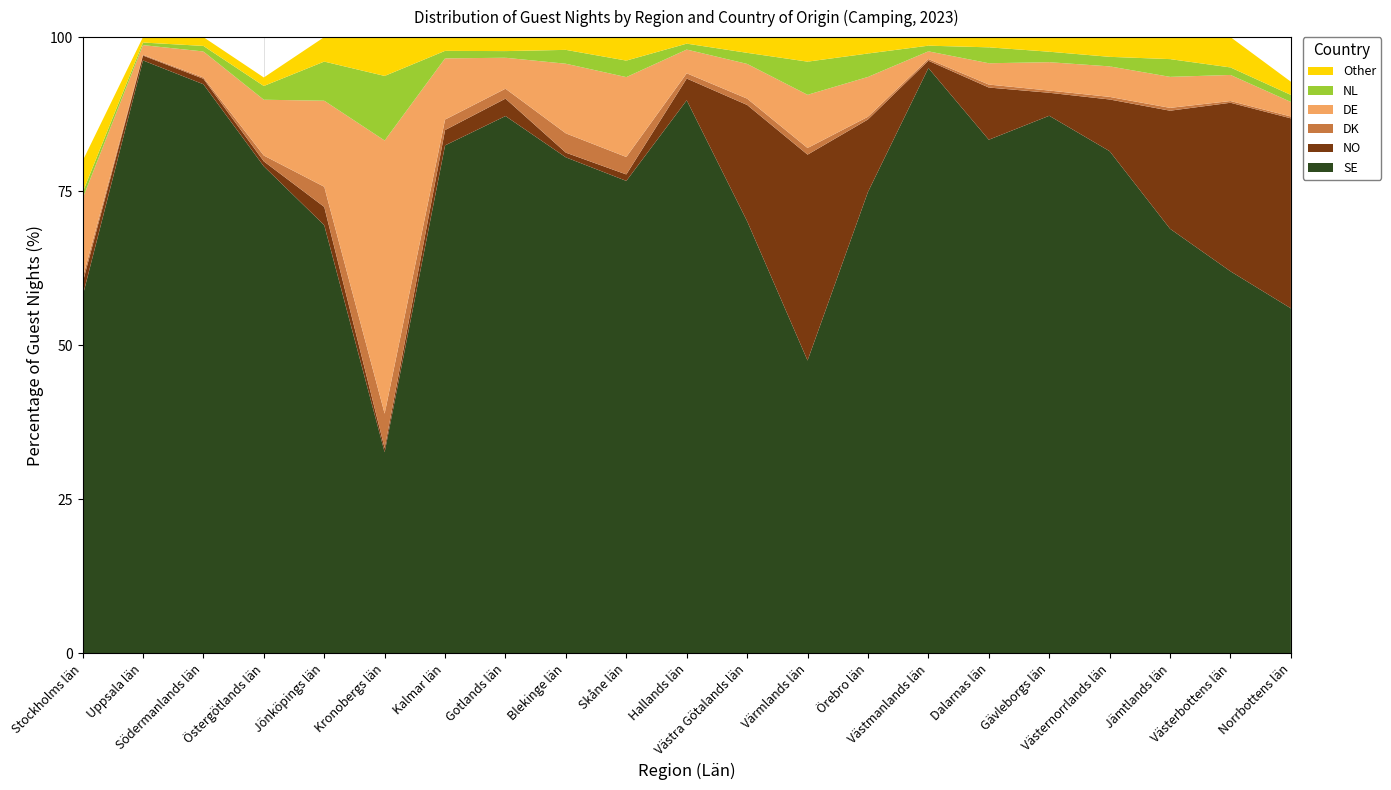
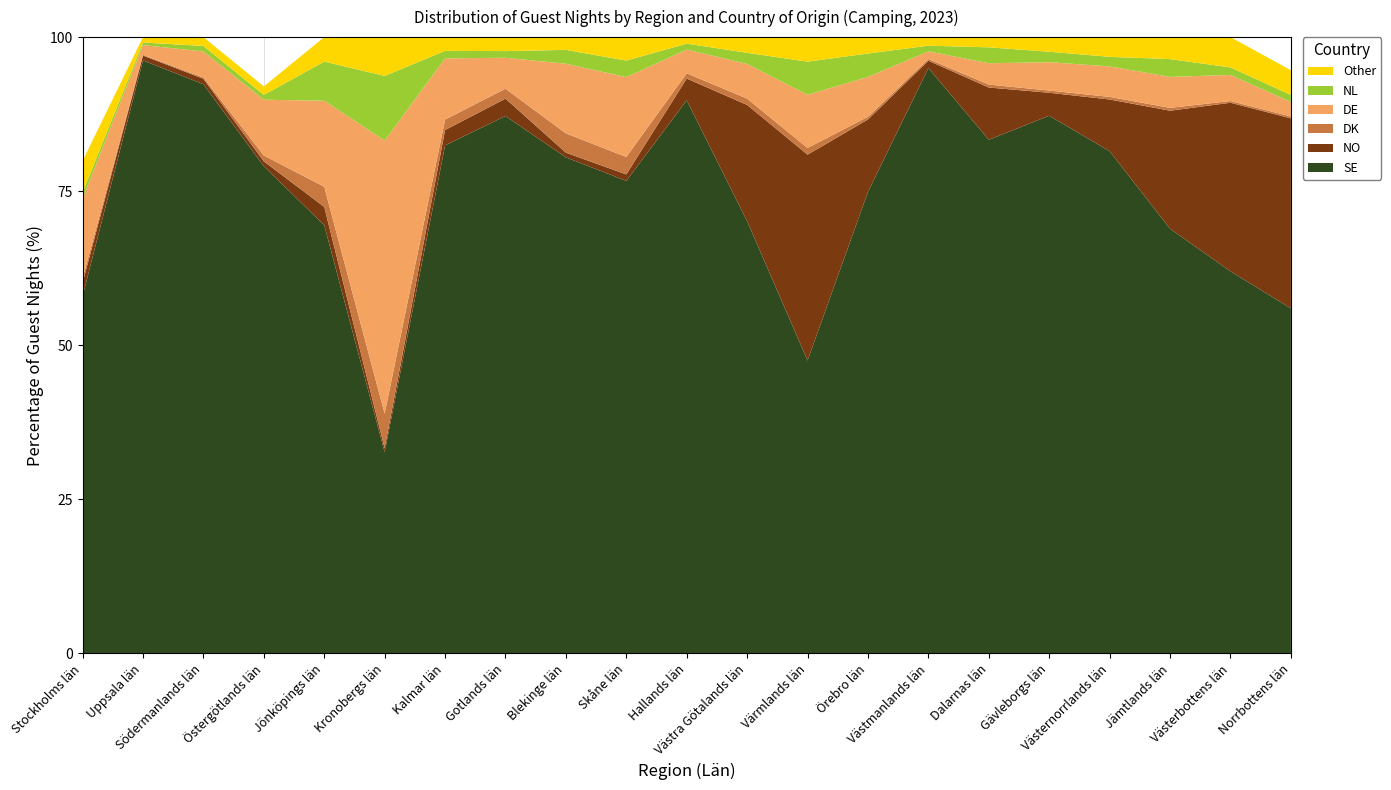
NL, Östergötlands län: 2 -> 1
Other, Norrbottens län: 2 -> 4
